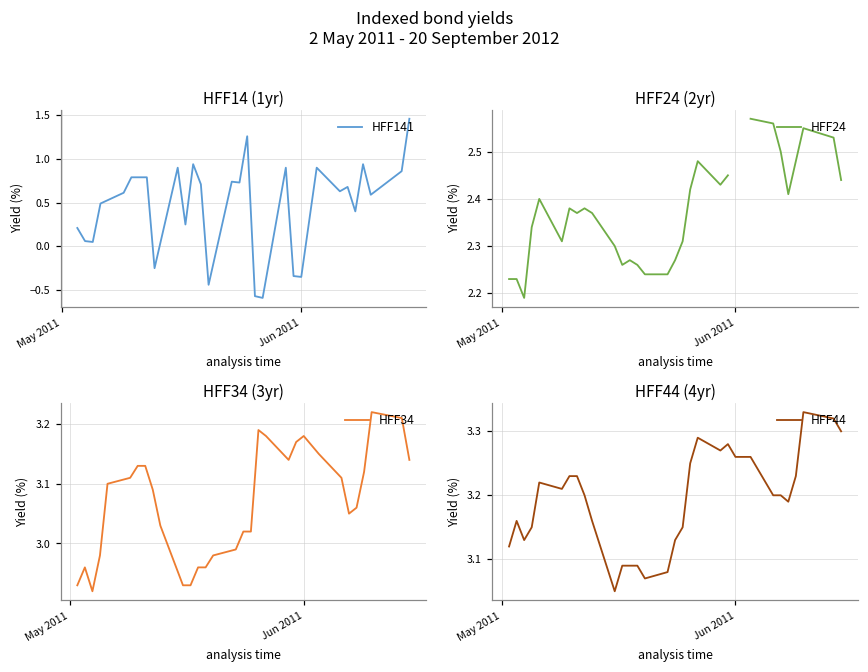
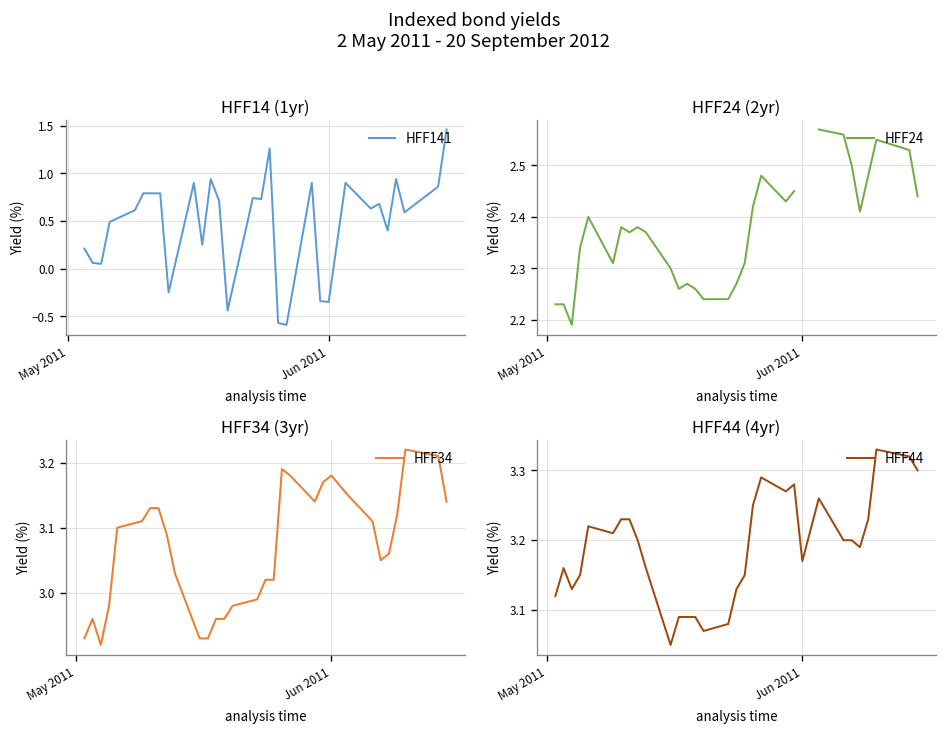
HFF44 (4yr), Jun 2011: 3.26 -> 3.17
